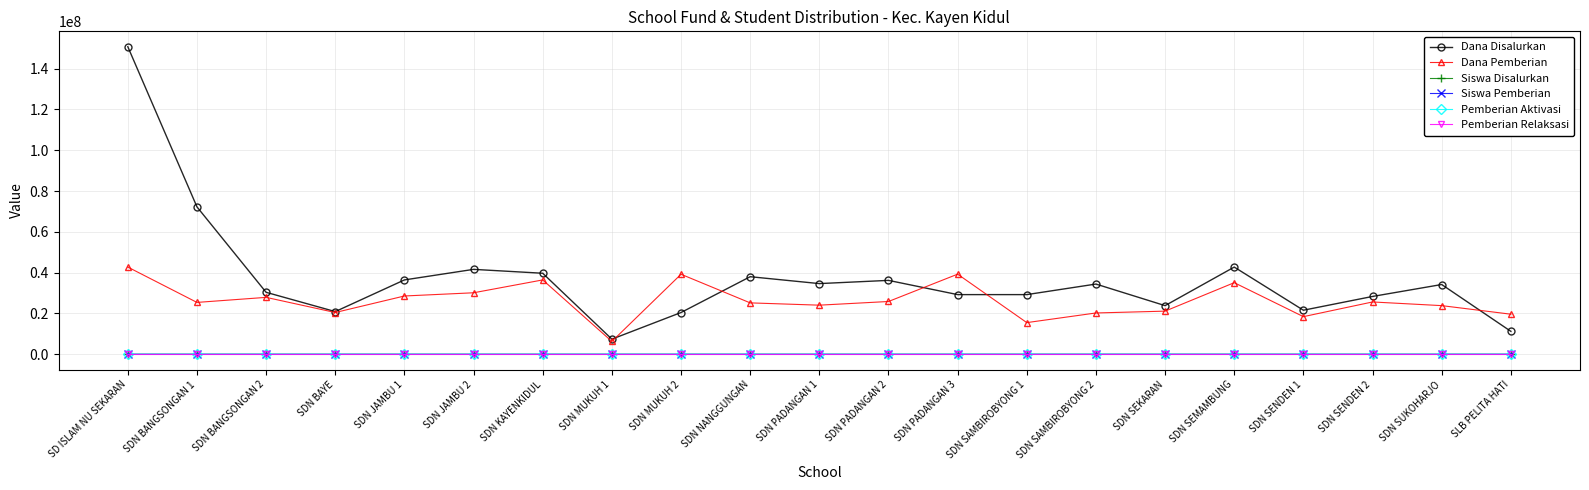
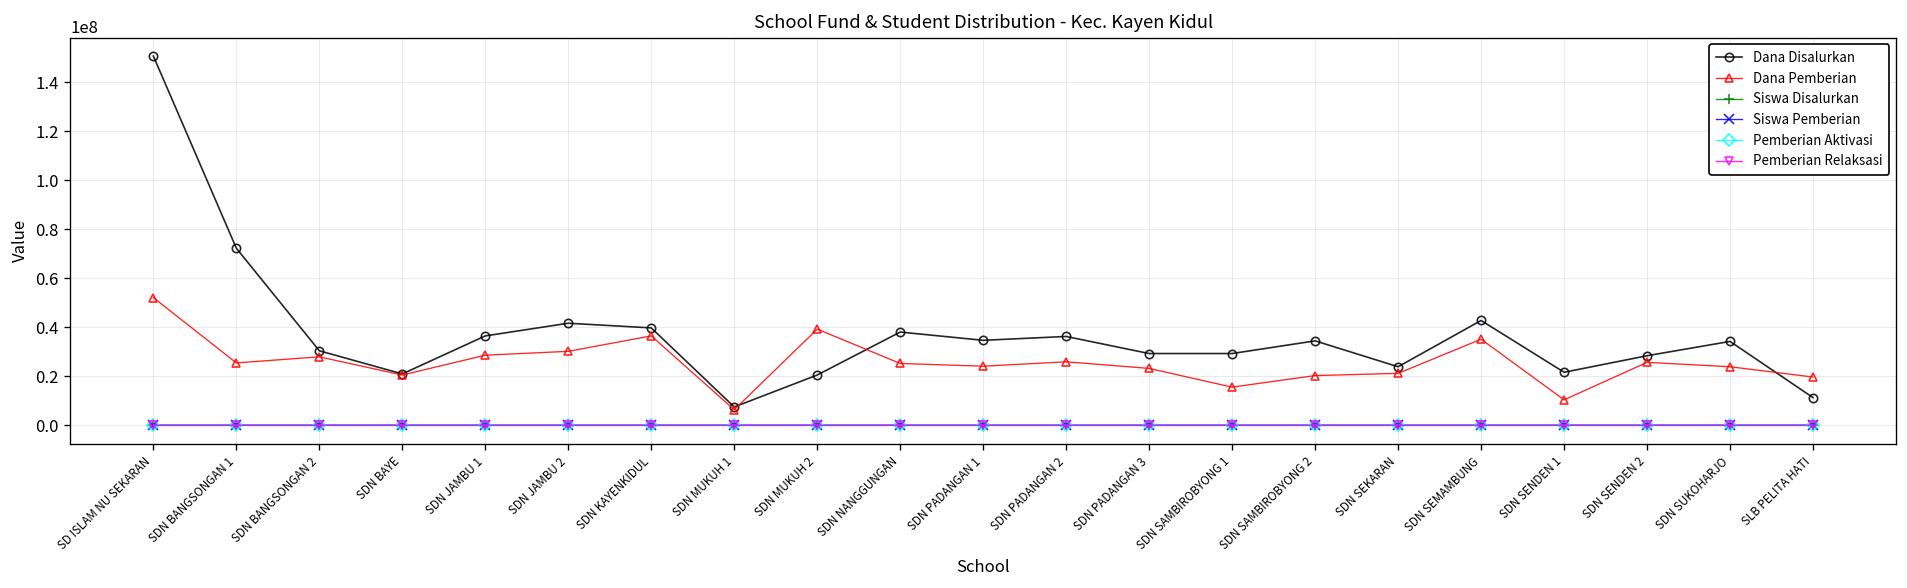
Dana Pemberian, SD ISLAM NU SEKARAN: 43000000 -> 52000000
Dana Pemberian, SDN PADANGAN 3: 39000000 -> 23000000
Dana Pemberian, SDN SENDEN 1: 18000000 -> 10000000
